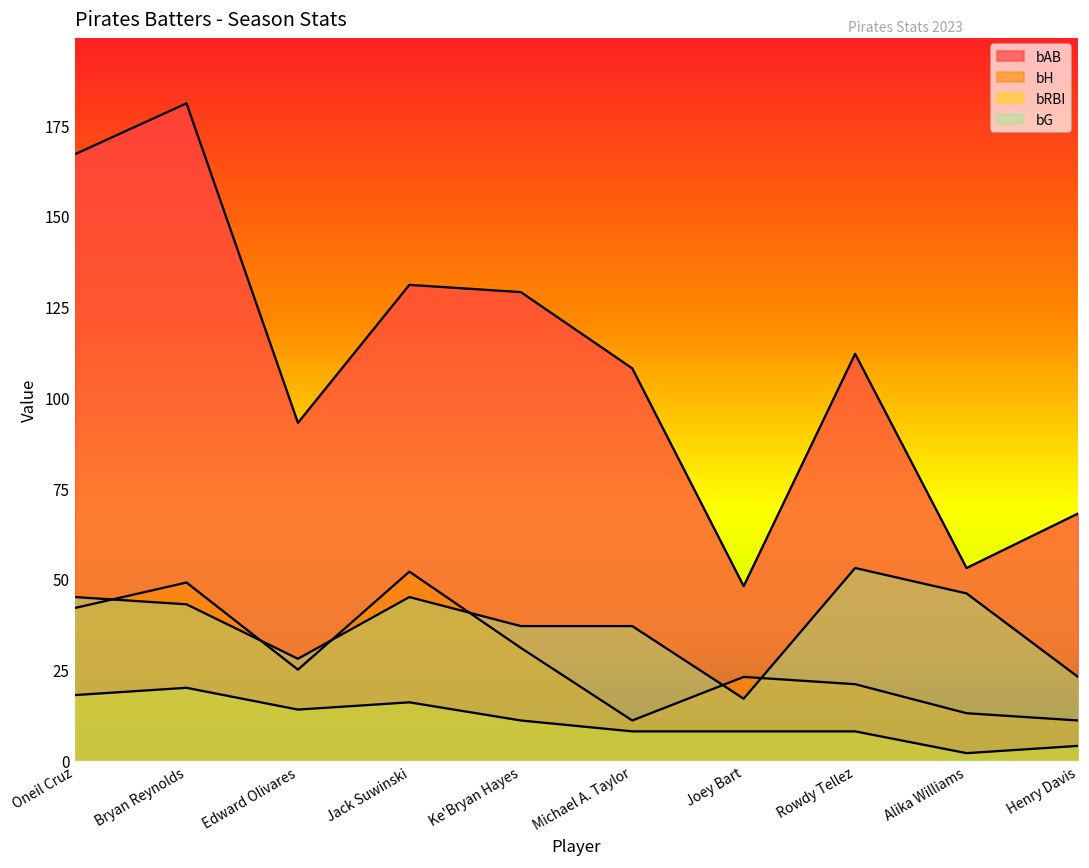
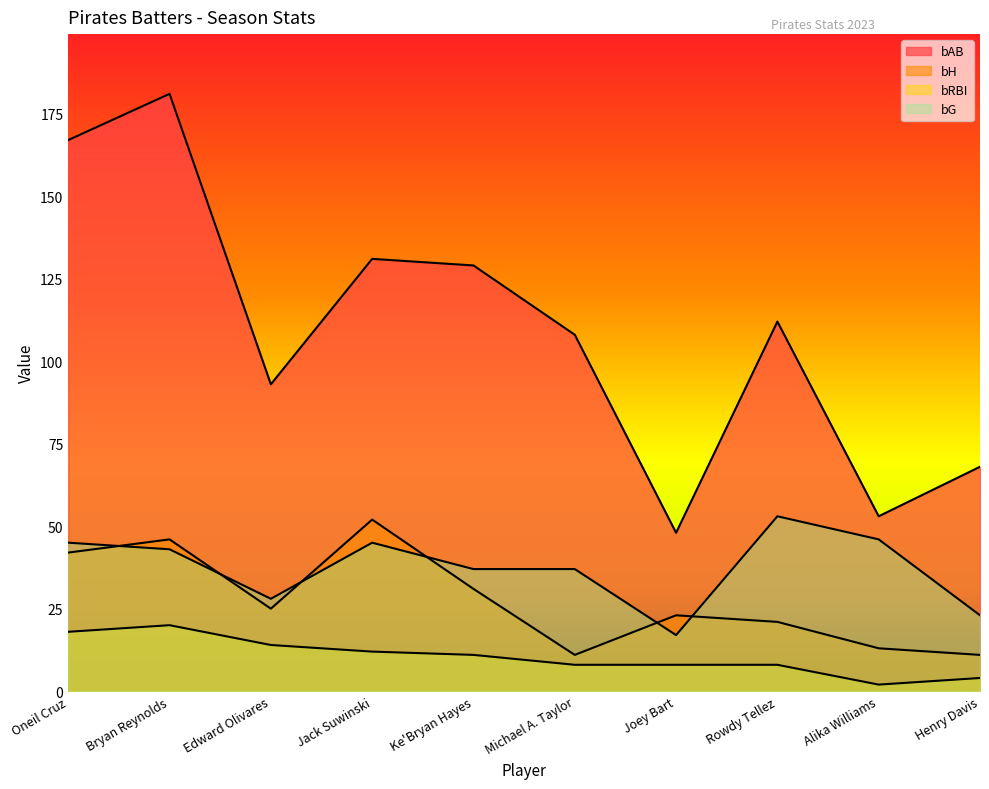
bH, Bryan Reynolds: 49 -> 46
bRBI, Jack Suwinski: 16 -> 12
